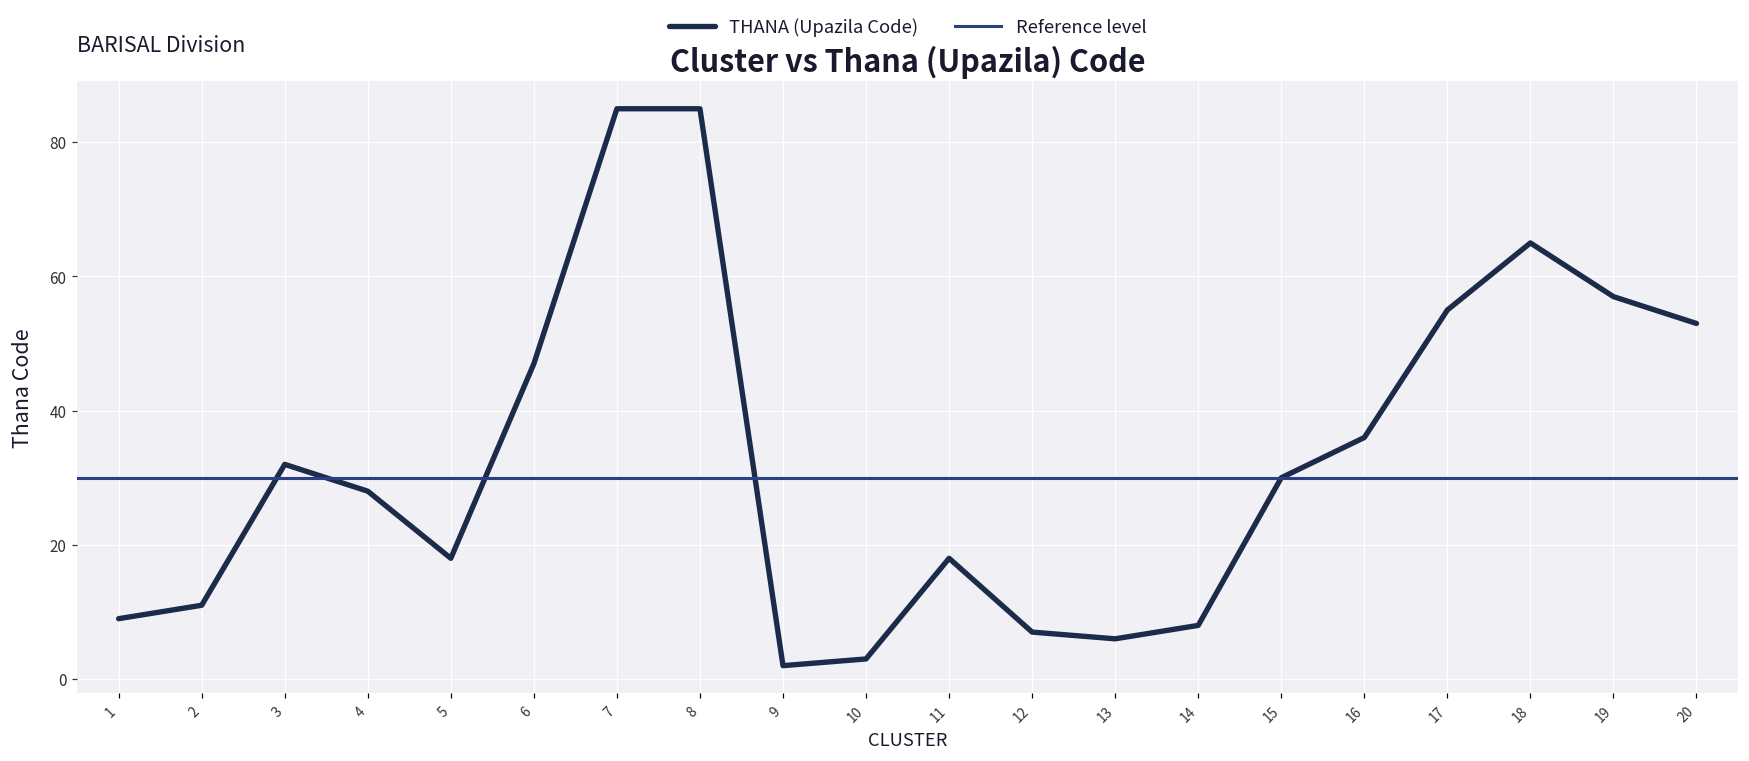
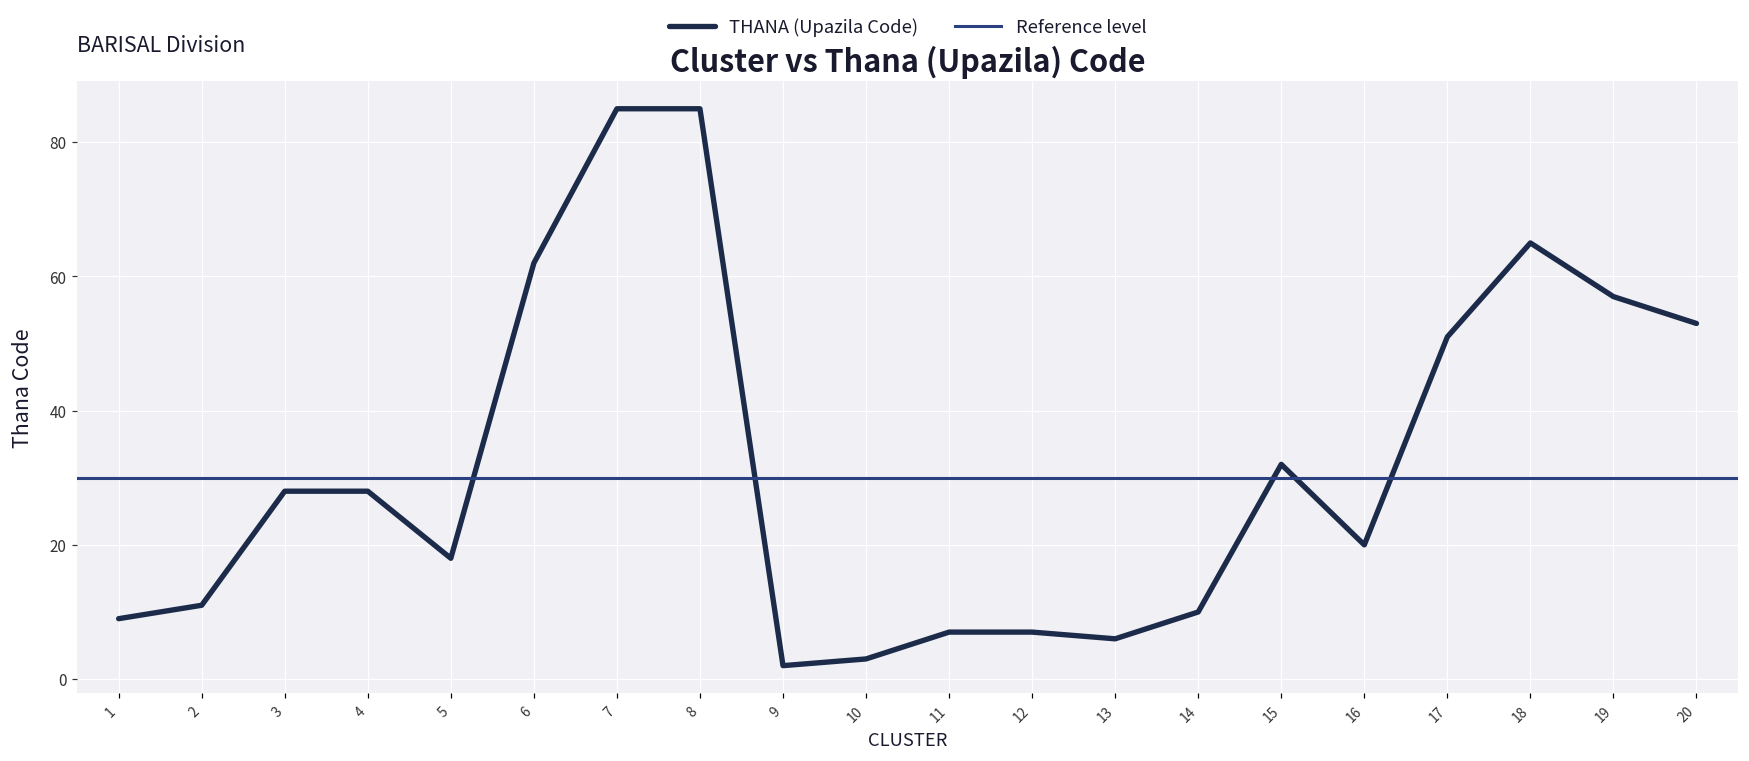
3: 32 -> 28
6: 47 -> 62
11: 18 -> 7
14: 8 -> 10
15: 30 -> 32
16: 36 -> 20
17: 55 -> 51
